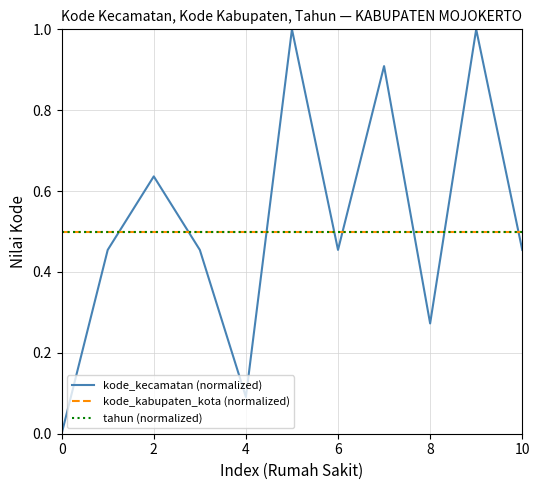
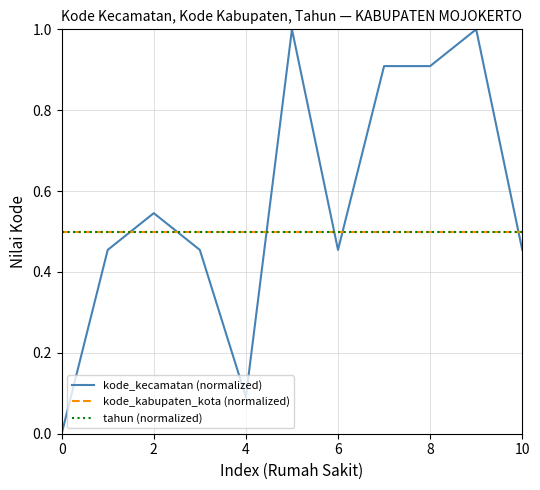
kode_kecamatan (normalized), 2: 0.64 -> 0.55
kode_kecamatan (normalized), 8: 0.27 -> 0.91
